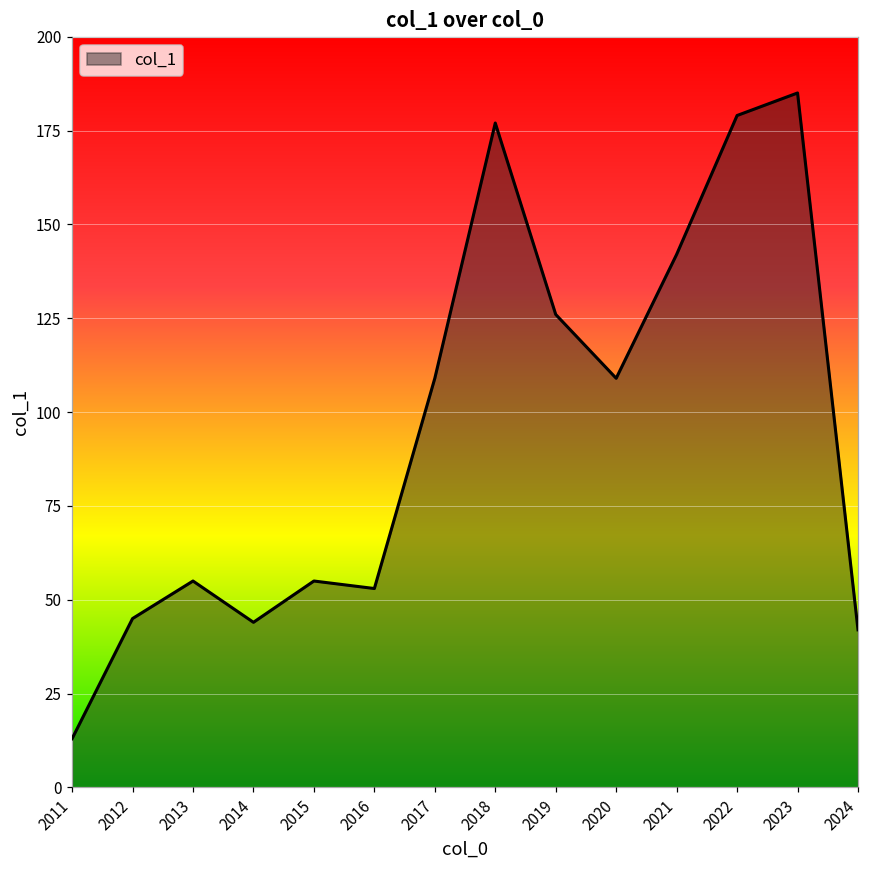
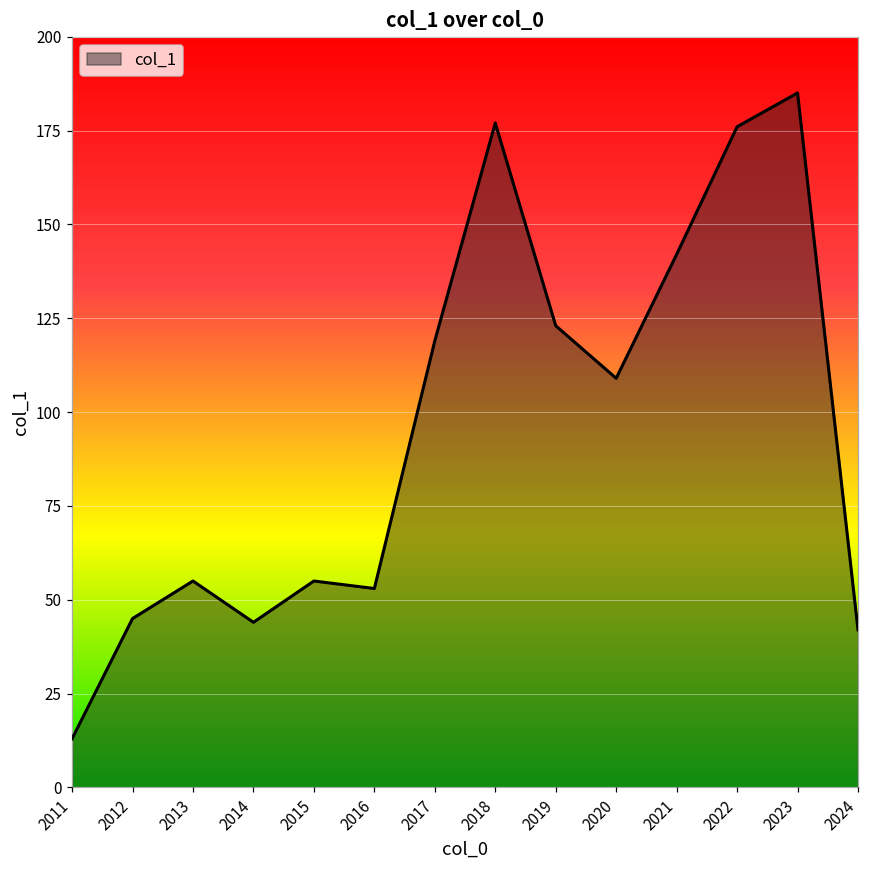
2017: 109 -> 119
2019: 126 -> 123
2022: 179 -> 176
